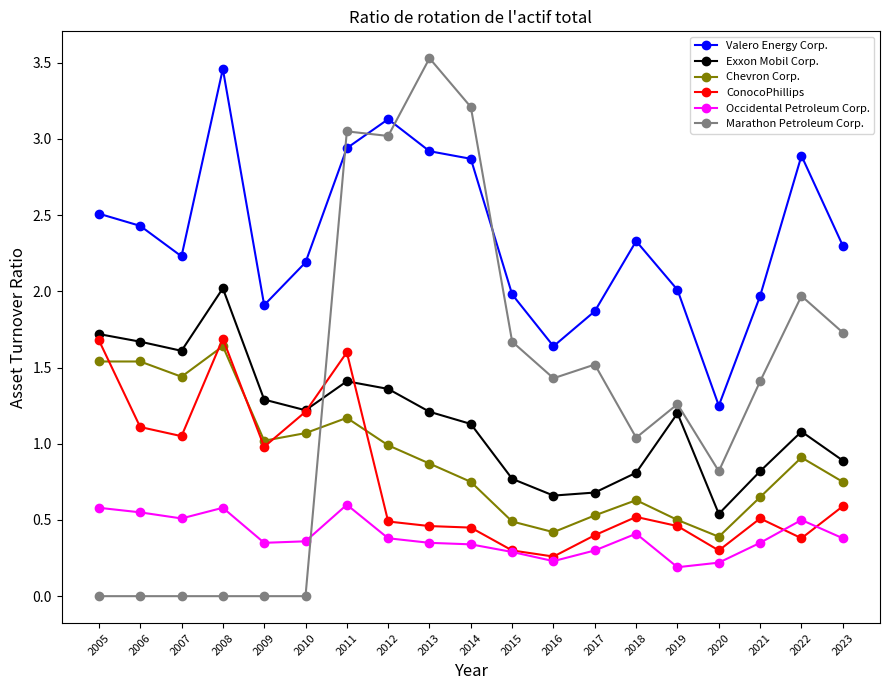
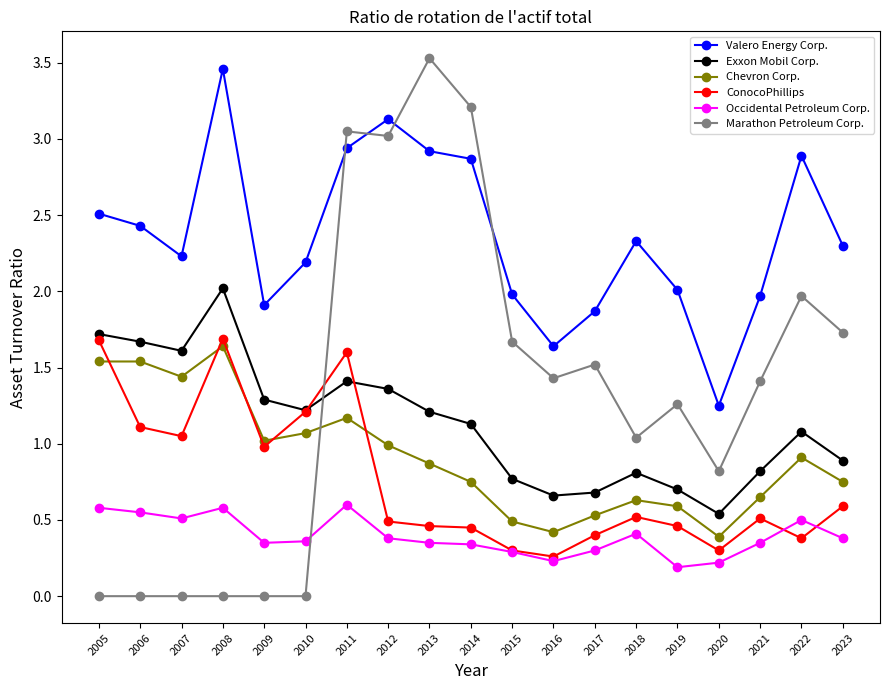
Exxon Mobil Corp., 2019: 1.2 -> 0.7
Chevron Corp., 2019: 0.50 -> 0.59
